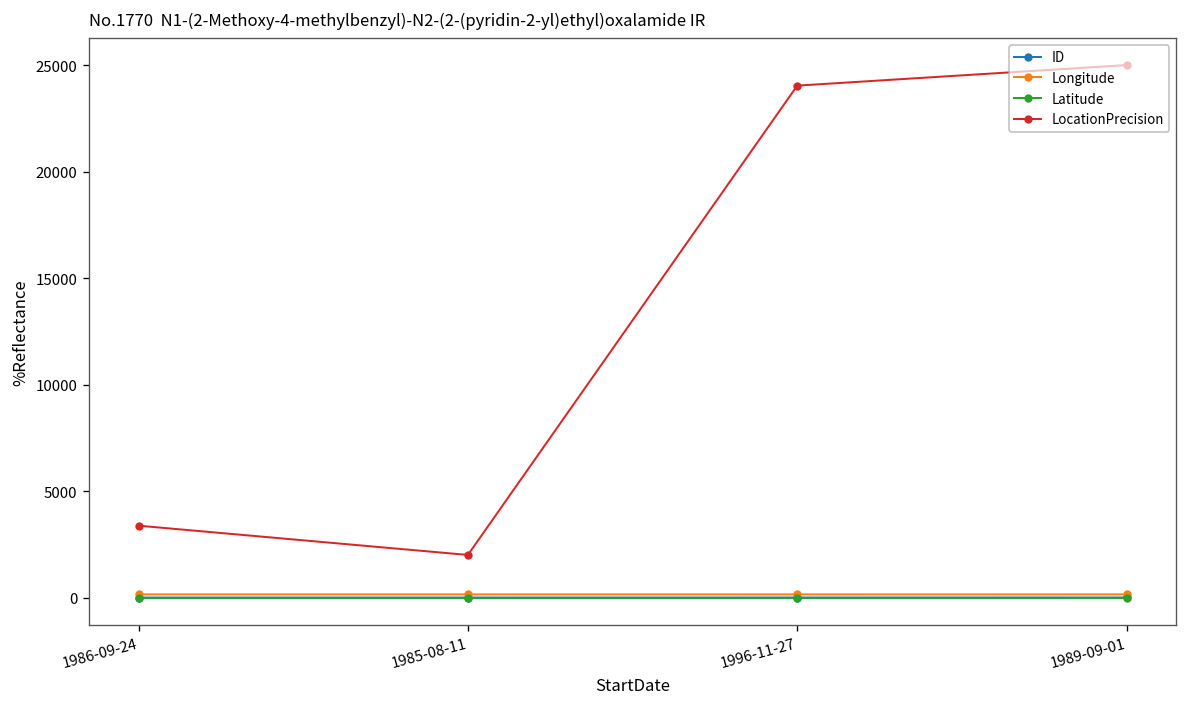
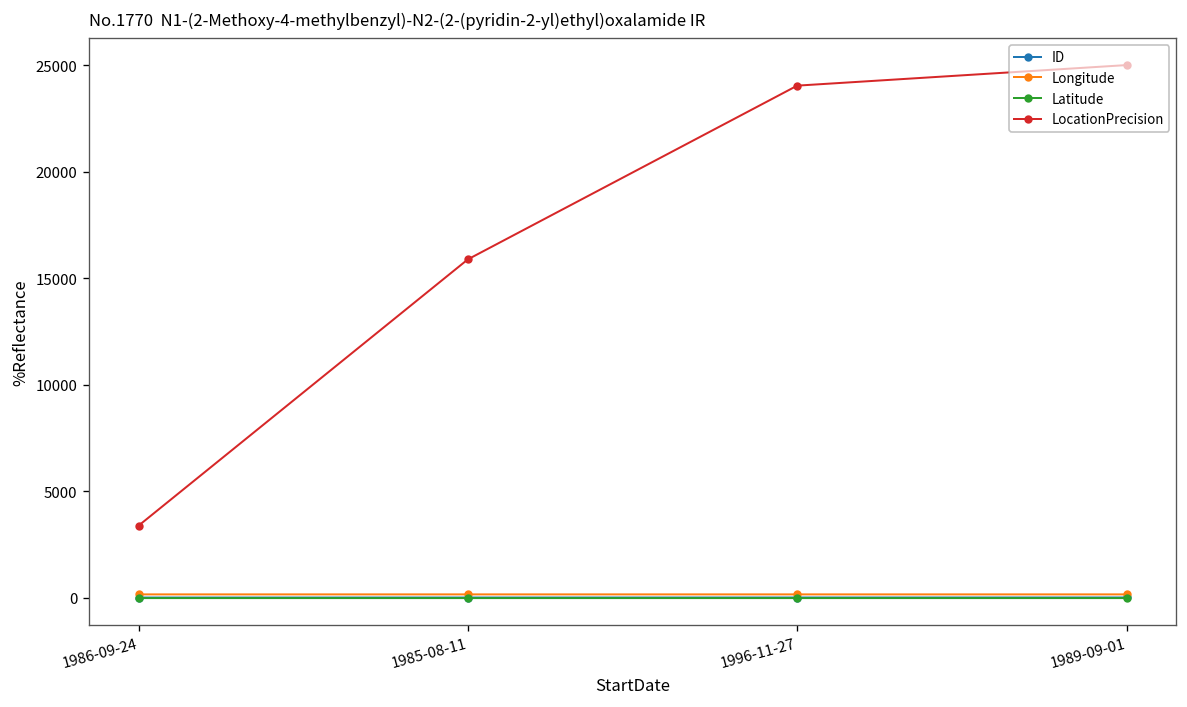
LocationPrecision, 1985-08-11: 2000 -> 15900
